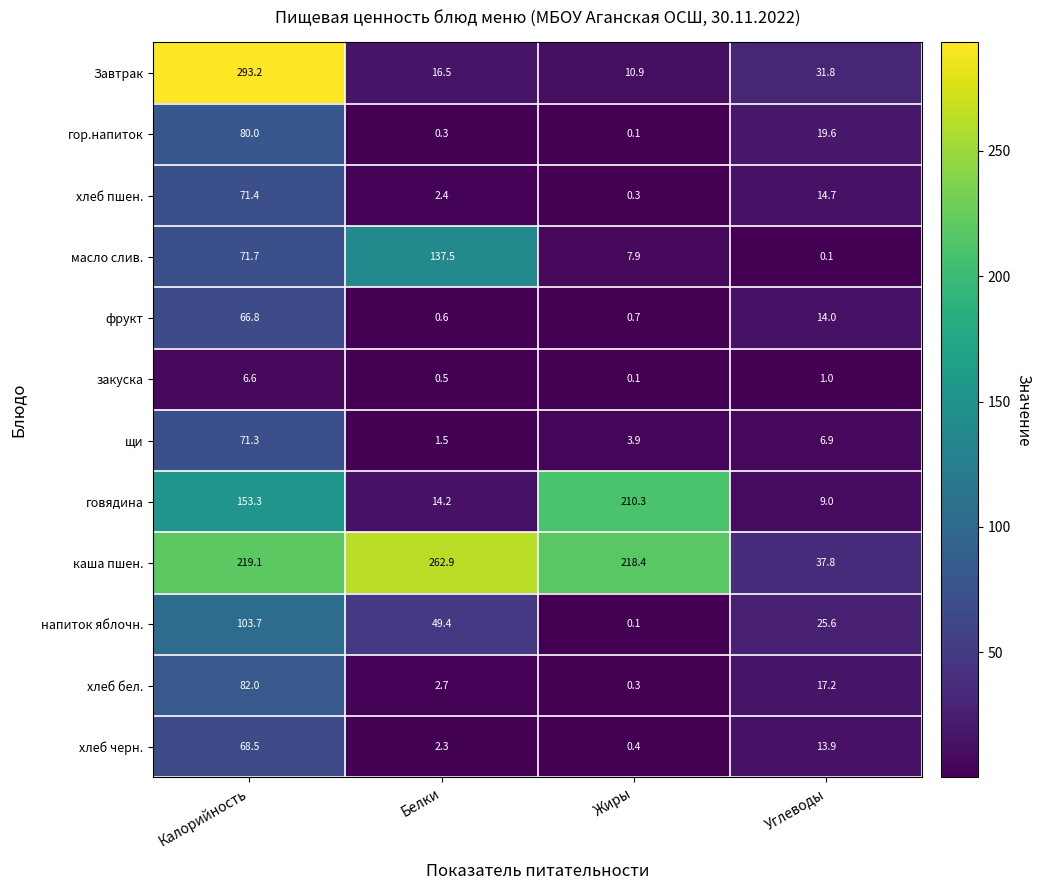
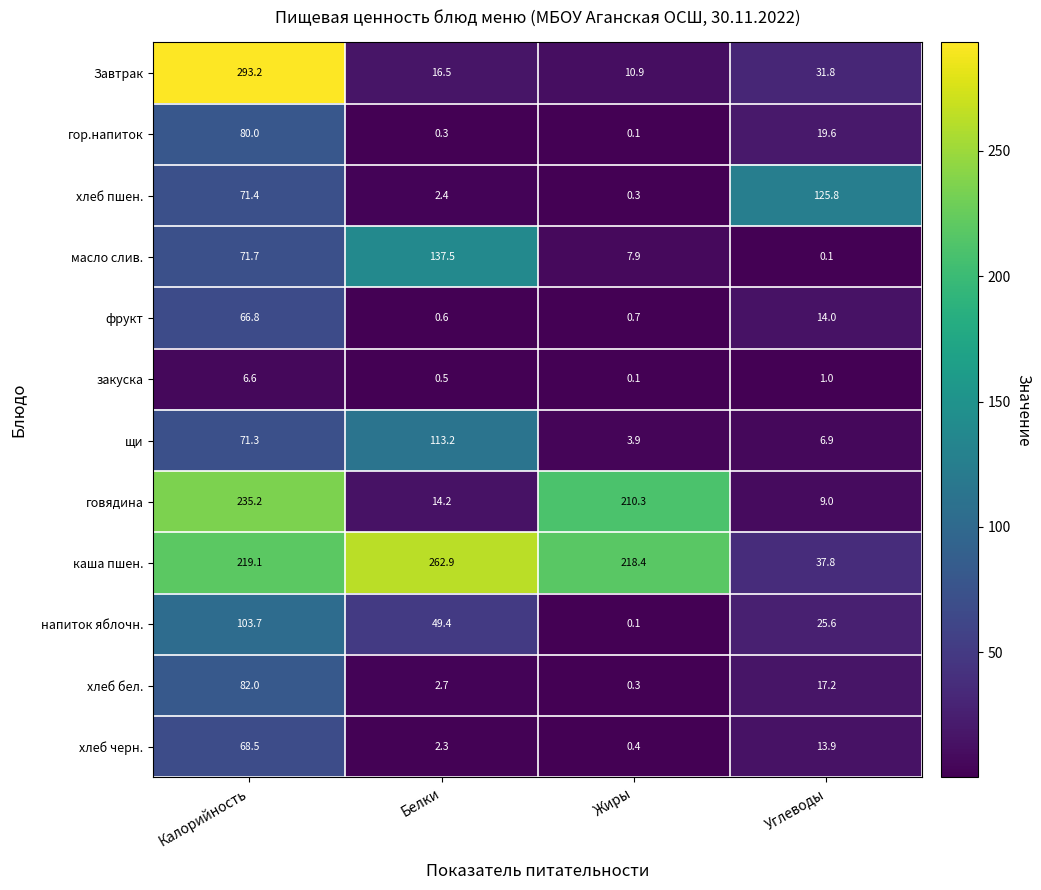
хлеб пшен., Углеводы: 14.7 -> 125.8
щи, Белки: 1.5 -> 113.2
говядина, Калорийность: 153.3 -> 235.2
